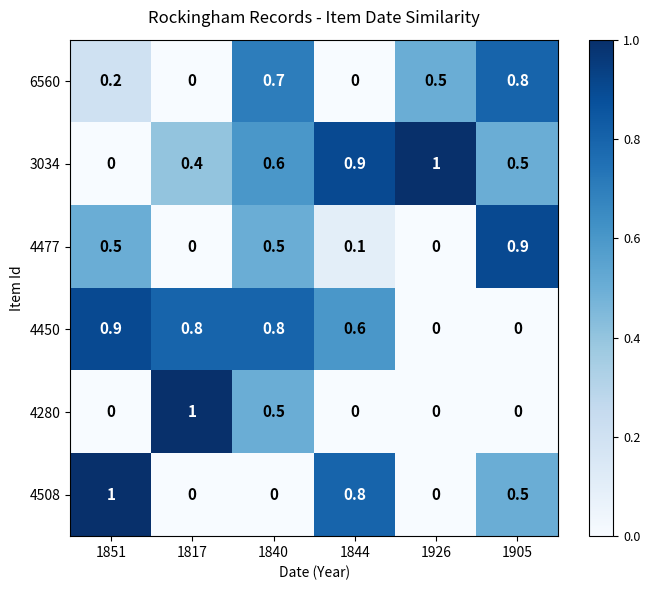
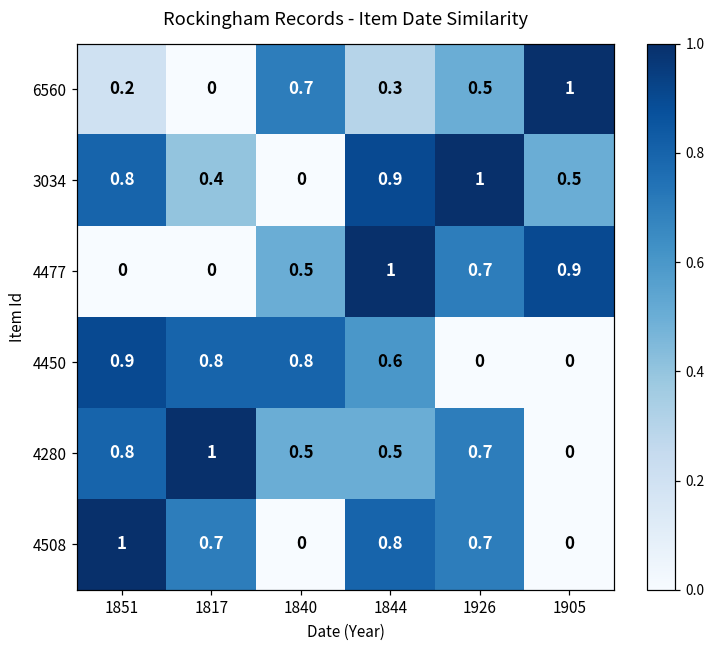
6560, 1844: 0 -> 0.3
6560, 1905: 0.8 -> 1
3034, 1851: 0 -> 0.8
3034, 1840: 0.6 -> 0
4477, 1851: 0.5 -> 0
4477, 1844: 0.1 -> 1
4477, 1926: 0 -> 0.7
4280, 1851: 0 -> 0.8
4280, 1844: 0 -> 0.5
4280, 1926: 0 -> 0.7
4508, 1817: 0 -> 0.7
4508, 1926: 0 -> 0.7
4508, 1905: 0.5 -> 0
